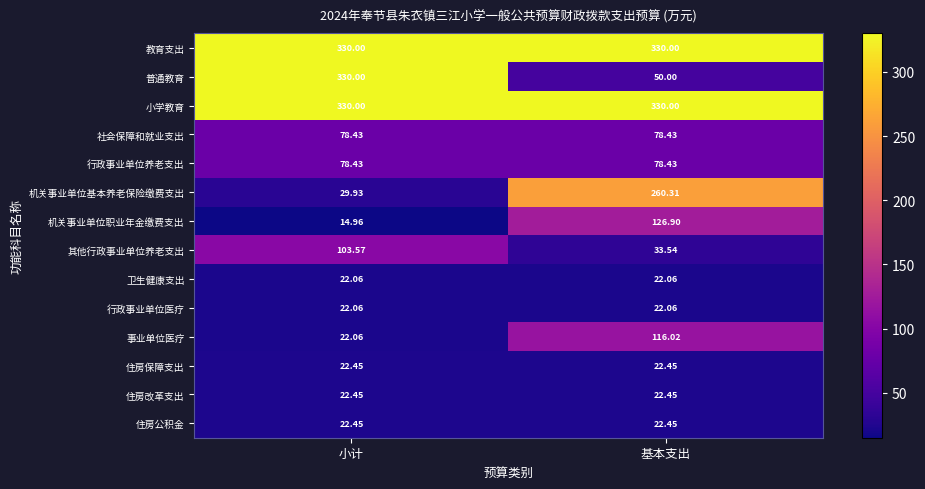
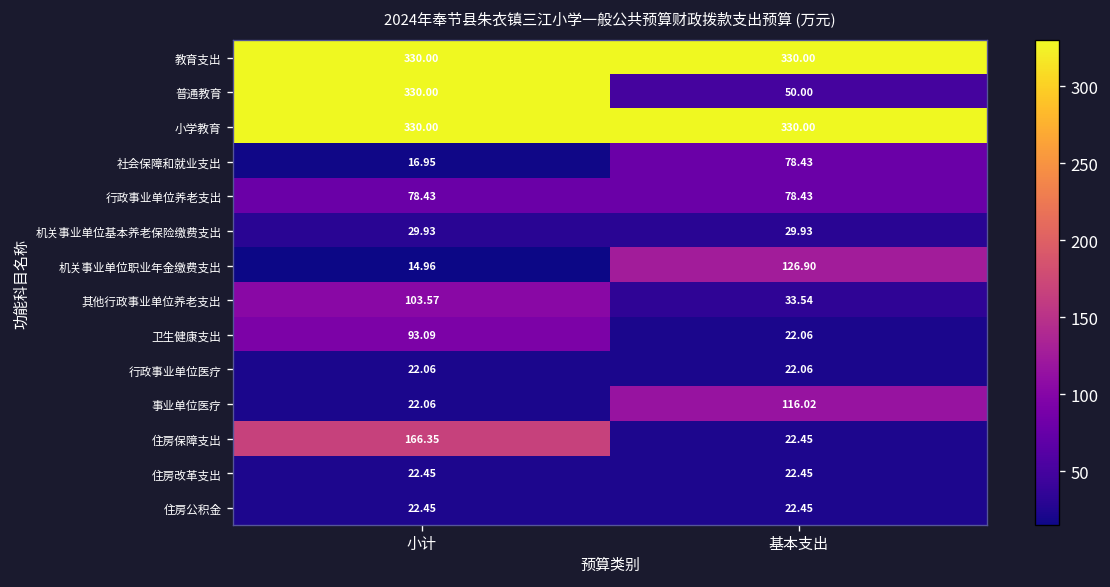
社会保障和就业支出, 小计: 78.43 -> 16.95
机关事业单位基本养老保险缴费支出, 基本支出: 260.31 -> 29.93
卫生健康支出, 小计: 22.06 -> 93.09
住房保障支出, 小计: 22.45 -> 166.35
